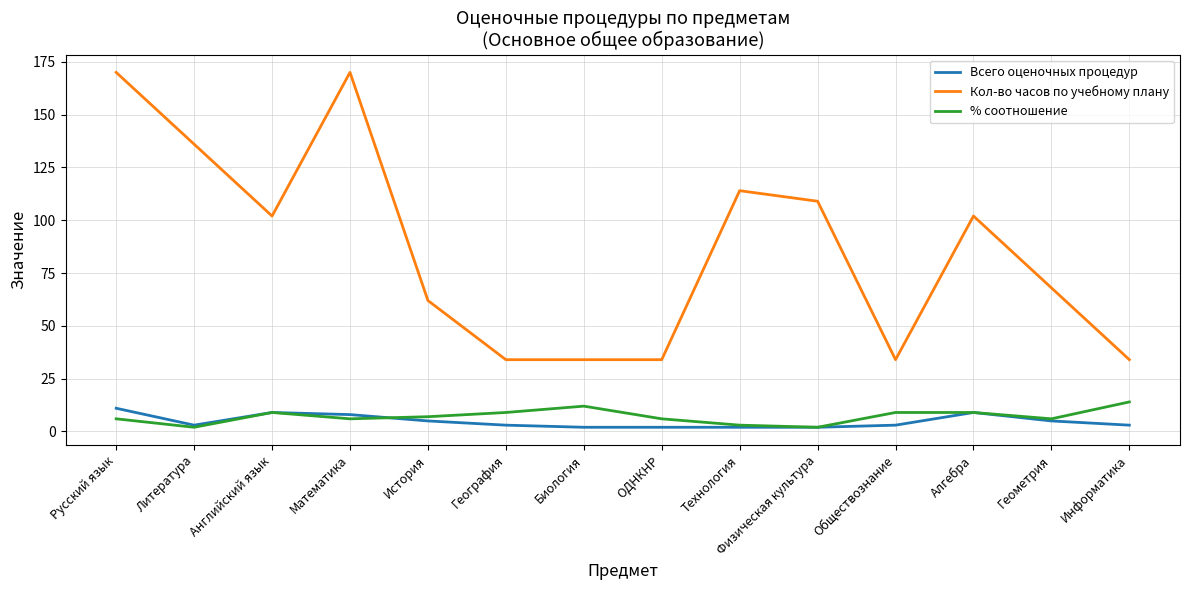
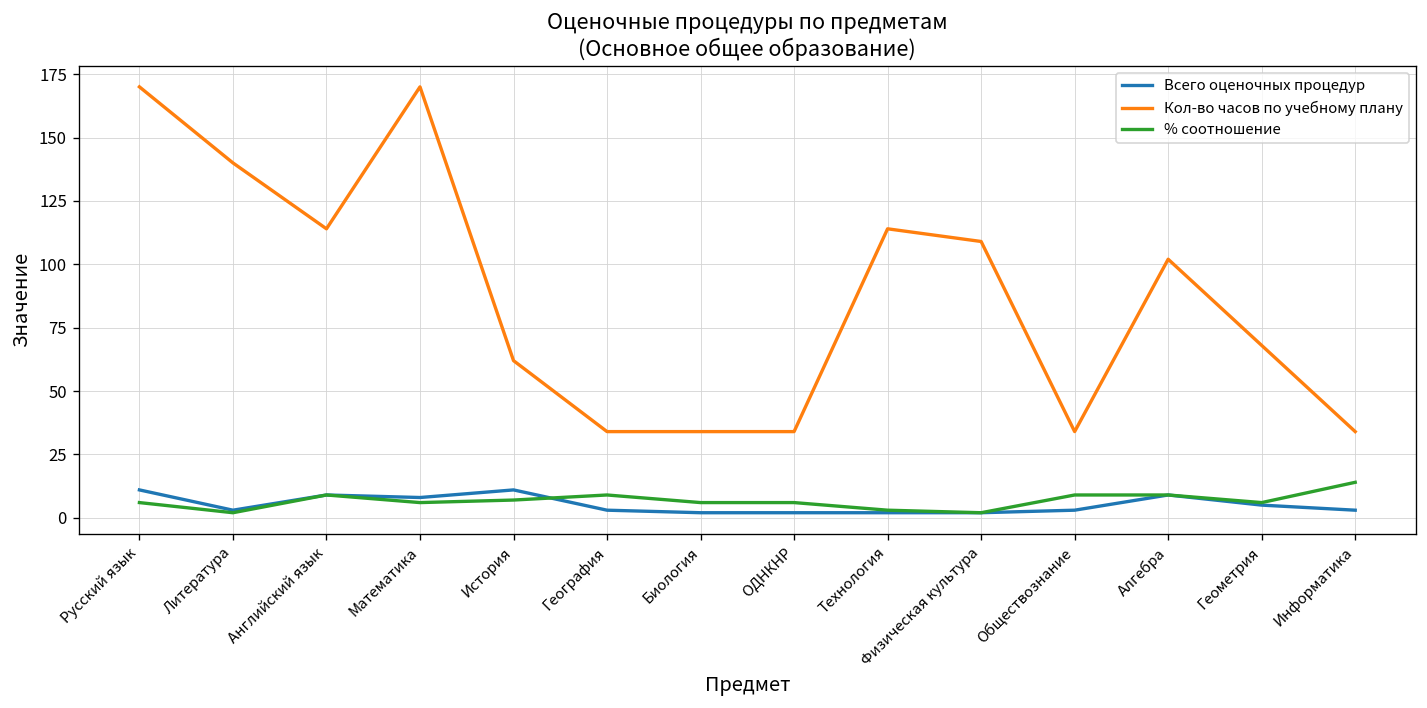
Кол-во часов по учебному плану, Литература: 136 -> 140
Кол-во часов по учебному плану, Английский язык: 102 -> 114
Всего оценочных процедур, История: 5 -> 11
% соотношение, Биология: 12 -> 6
